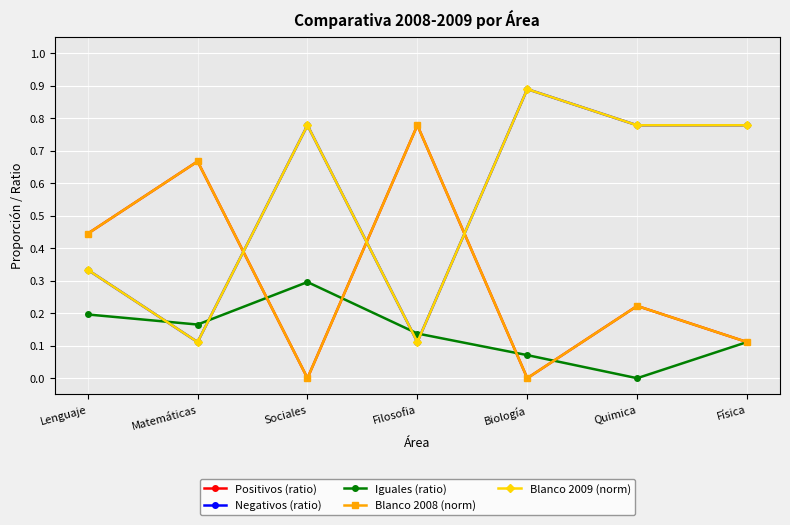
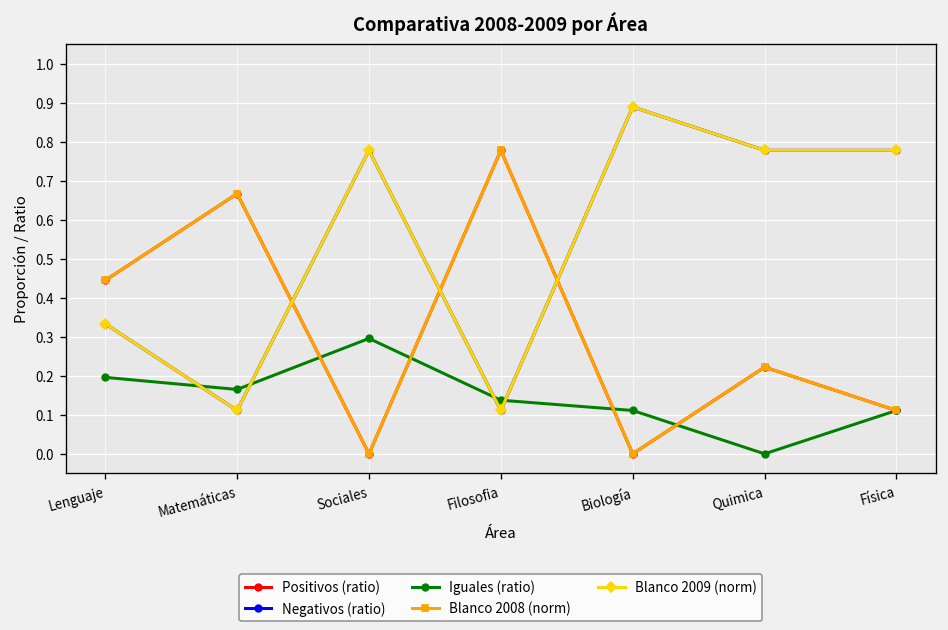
Iguales (ratio), Biología: 0.07 -> 0.11
